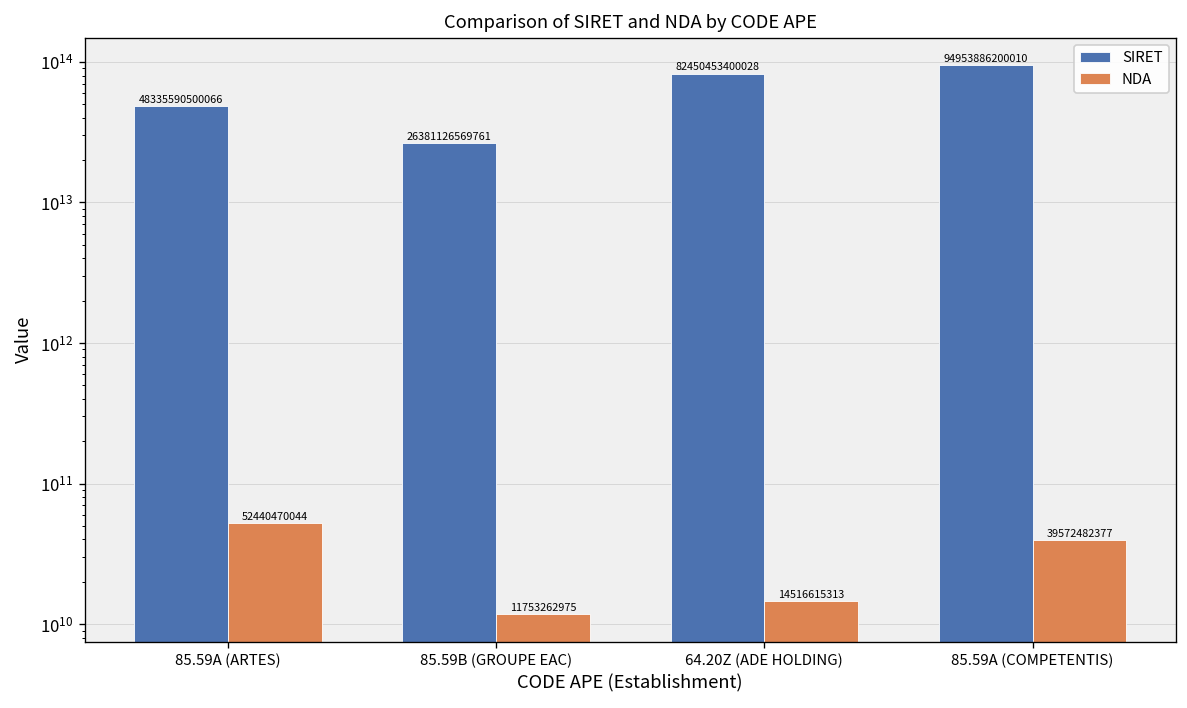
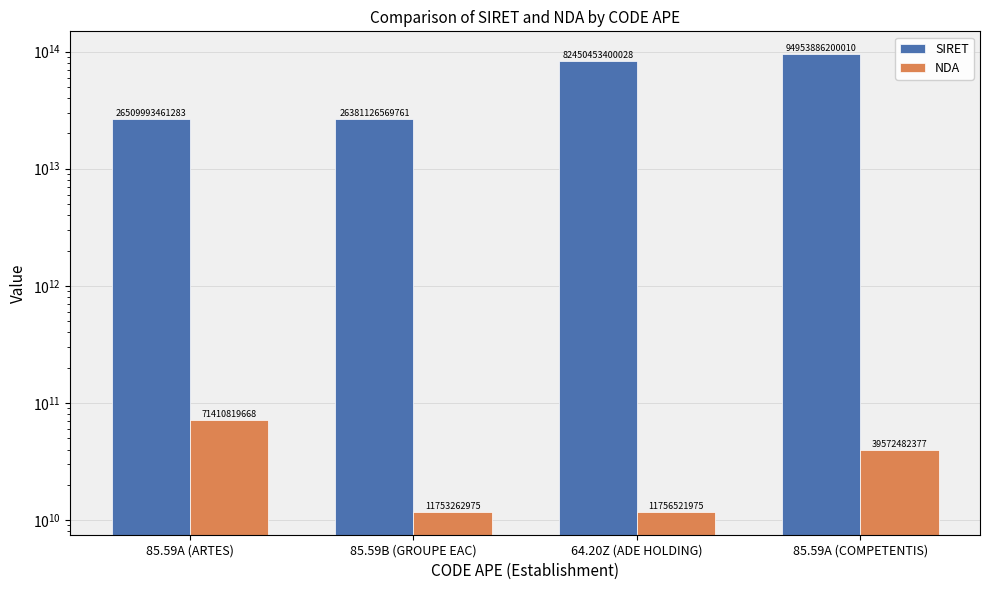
SIRET, 85.59A (ARTES): 48335590500066 -> 26509993461283
NDA, 85.59A (ARTES): 52440470044 -> 71410819668
NDA, 64.20Z (ADE HOLDING): 14516615313 -> 11756521975
